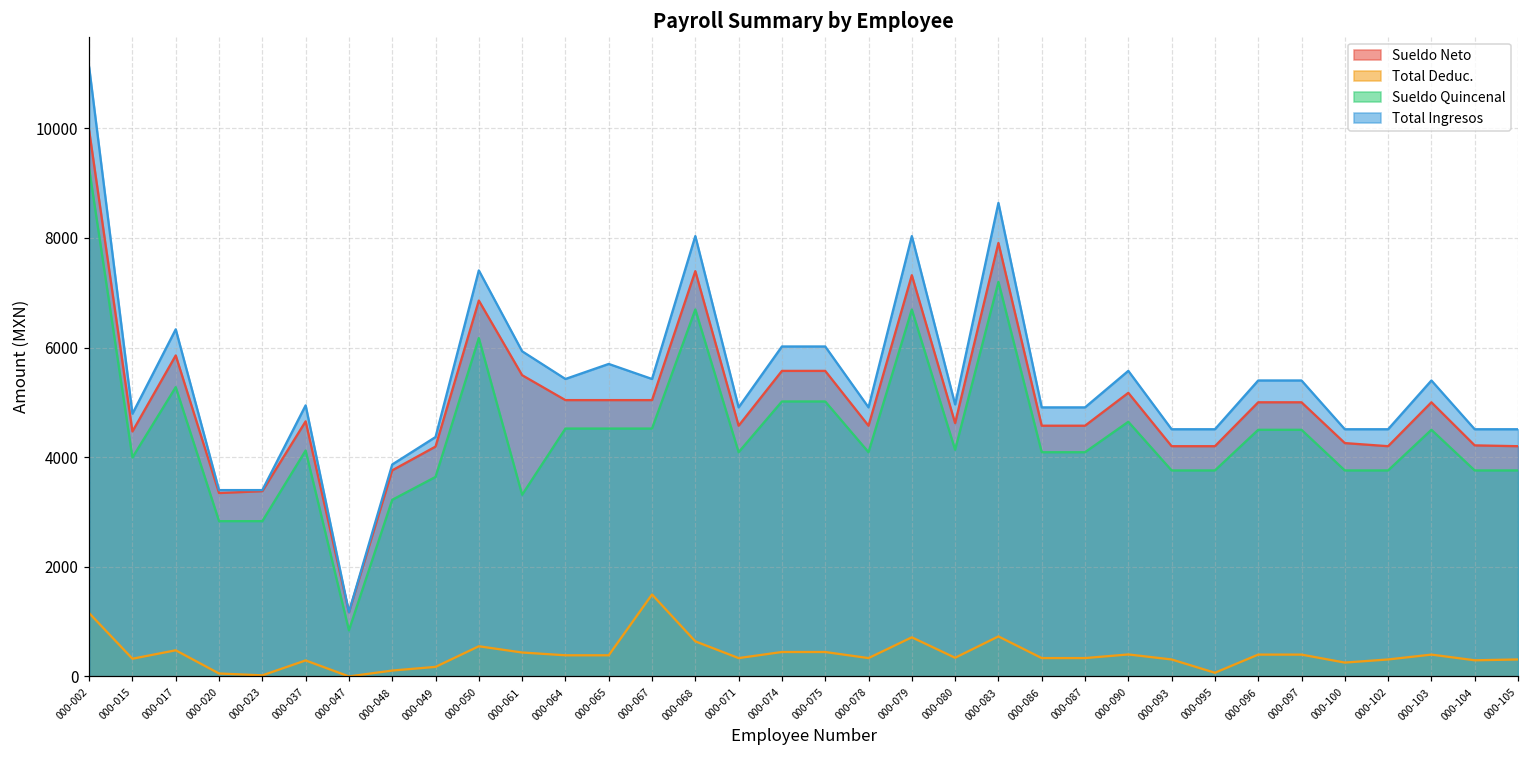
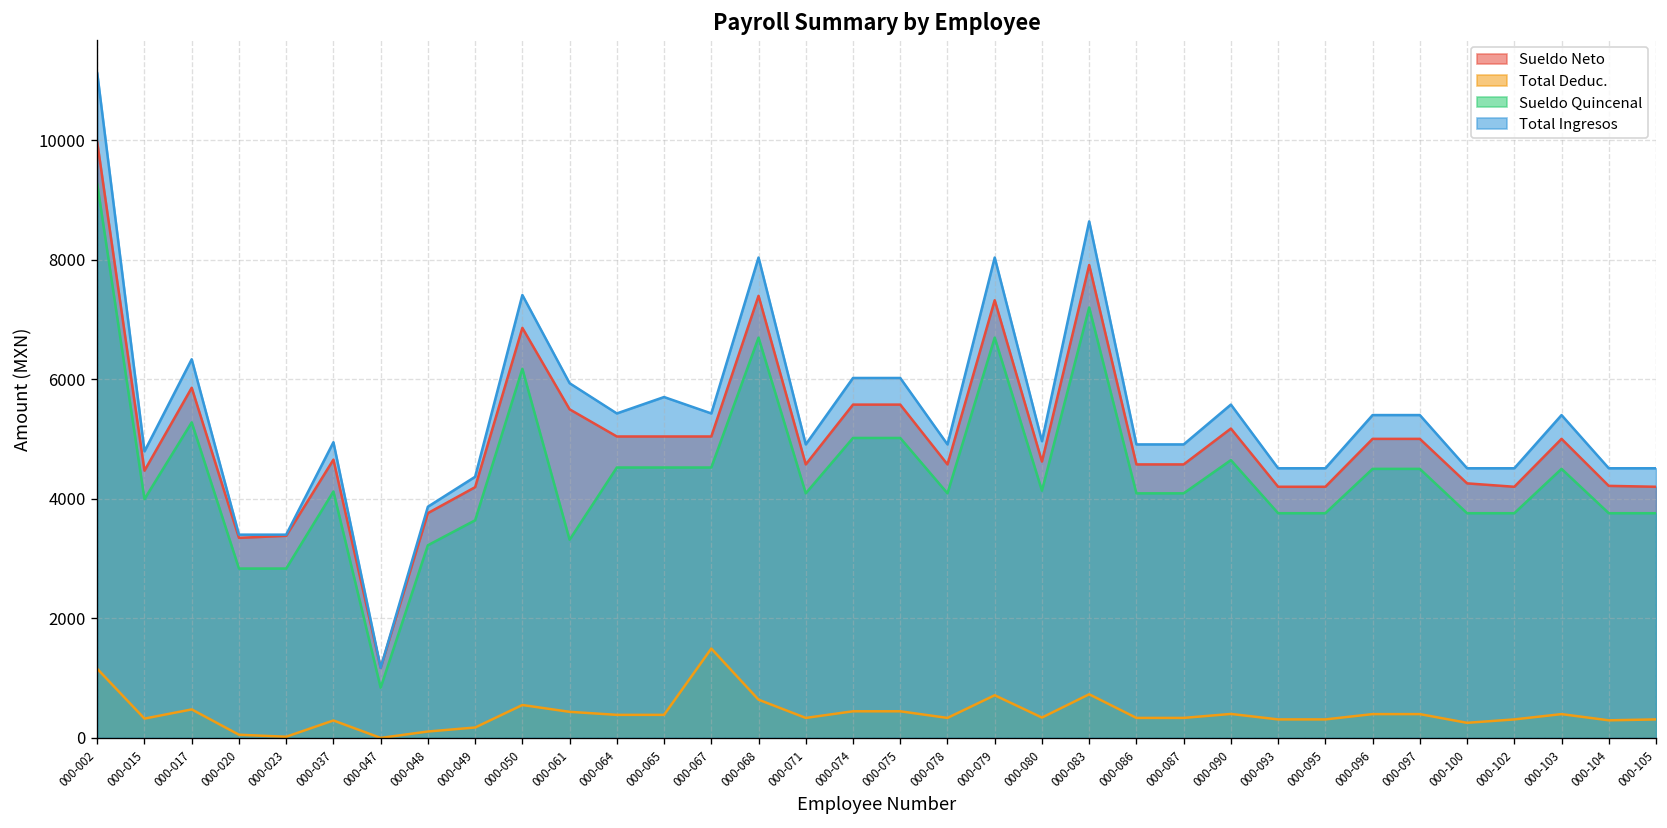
Total Deduc., 000-095: 100 -> 300
